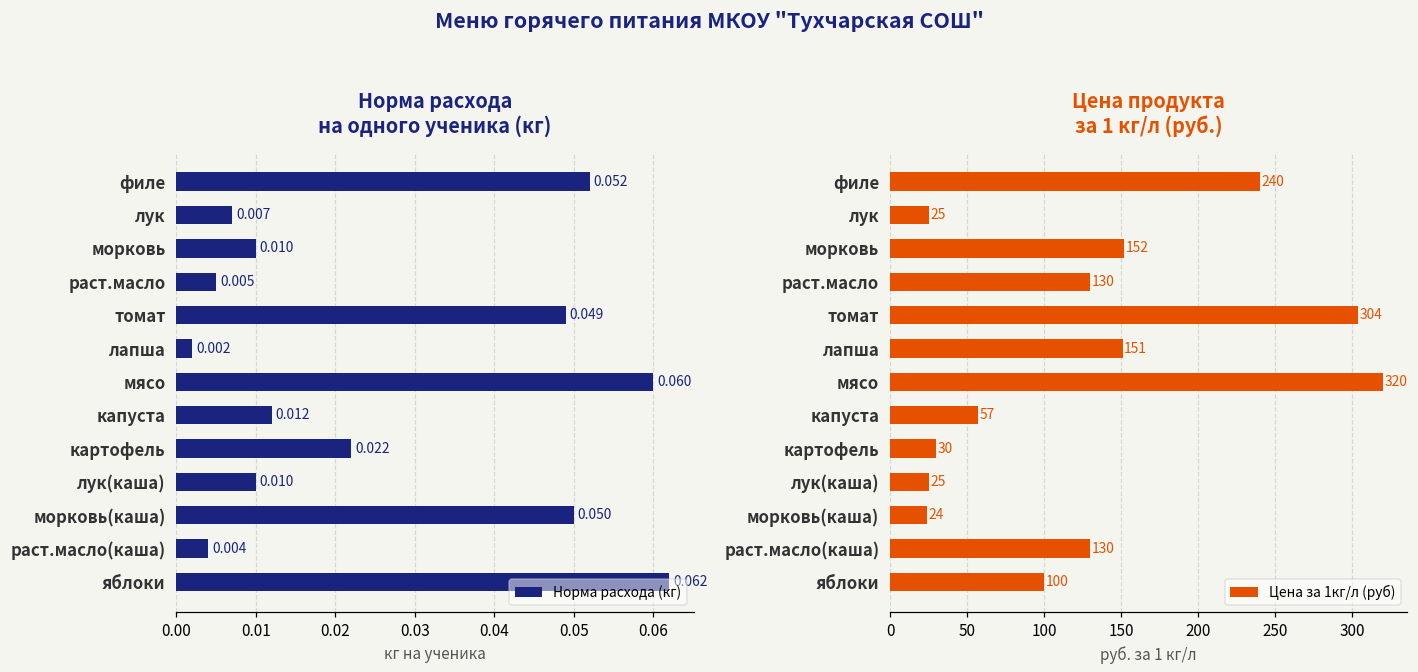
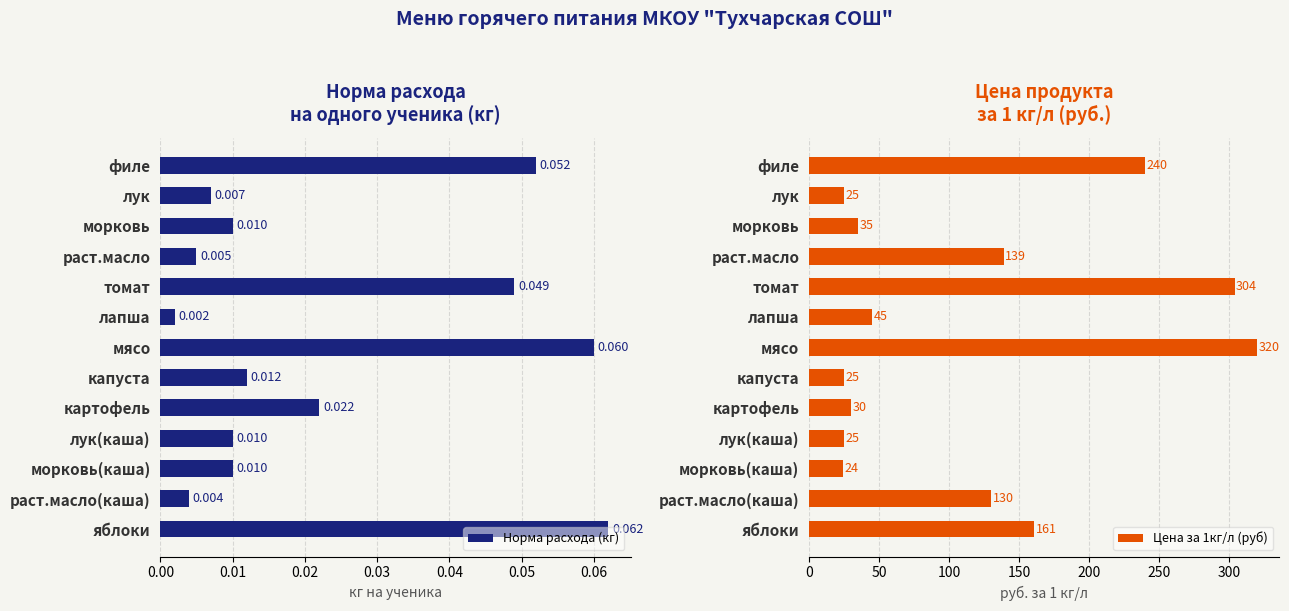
Норма расхода на одного ученика (кг), морковь(каша): 0.050 -> 0.010
Цена продукта за 1 кг/л (руб.), морковь: 152 -> 35
Цена продукта за 1 кг/л (руб.), раст.масло: 130 -> 139
Цена продукта за 1 кг/л (руб.), лапша: 151 -> 45
Цена продукта за 1 кг/л (руб.), капуста: 57 -> 25
Цена продукта за 1 кг/л (руб.), яблоки: 100 -> 161
